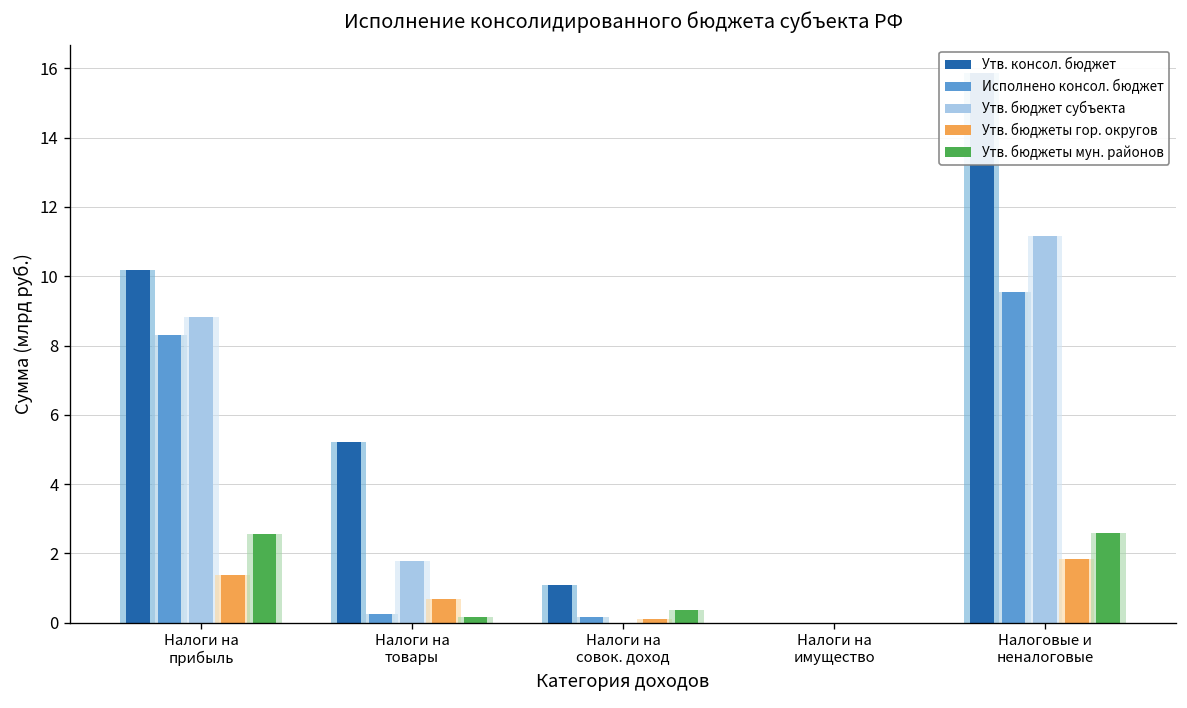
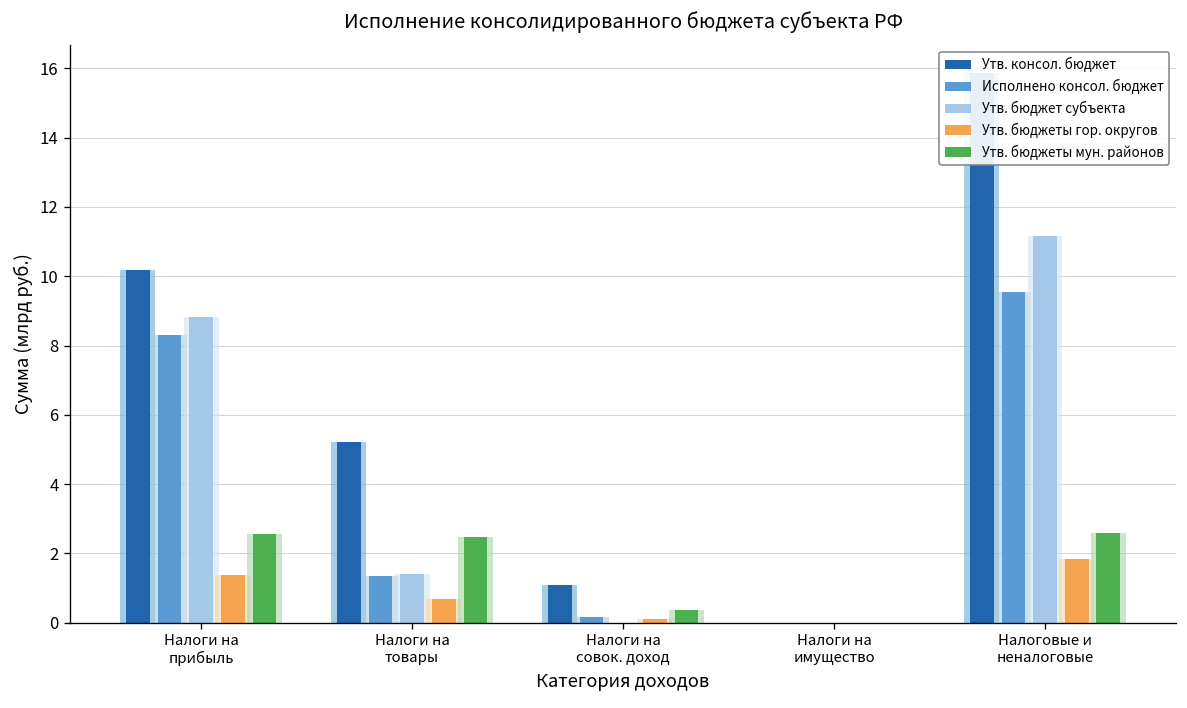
Исполнено консол. бюджет, Налоги на товары: 0.2 -> 1.3
Утв. бюджет субъекта, Налоги на товары: 1.8 -> 1.4
Утв. бюджеты мун. районов, Налоги на товары: 0.2 -> 2.5
